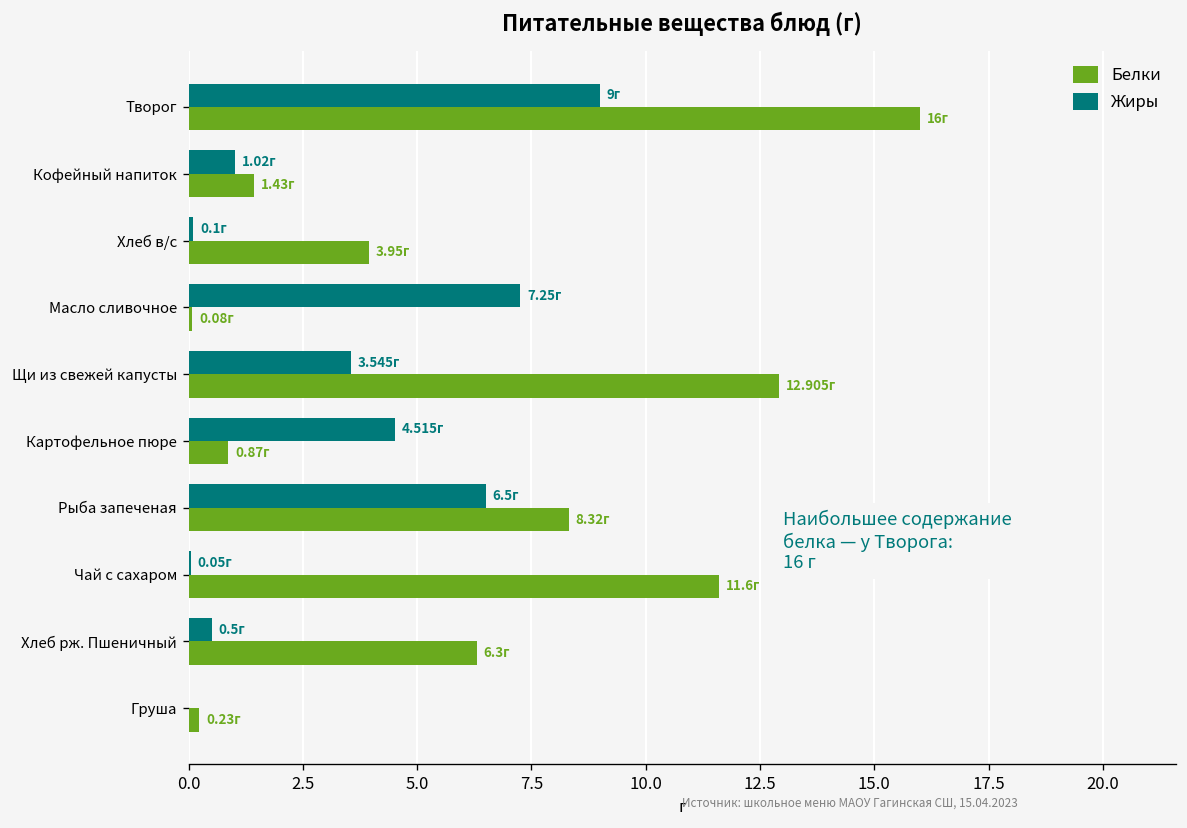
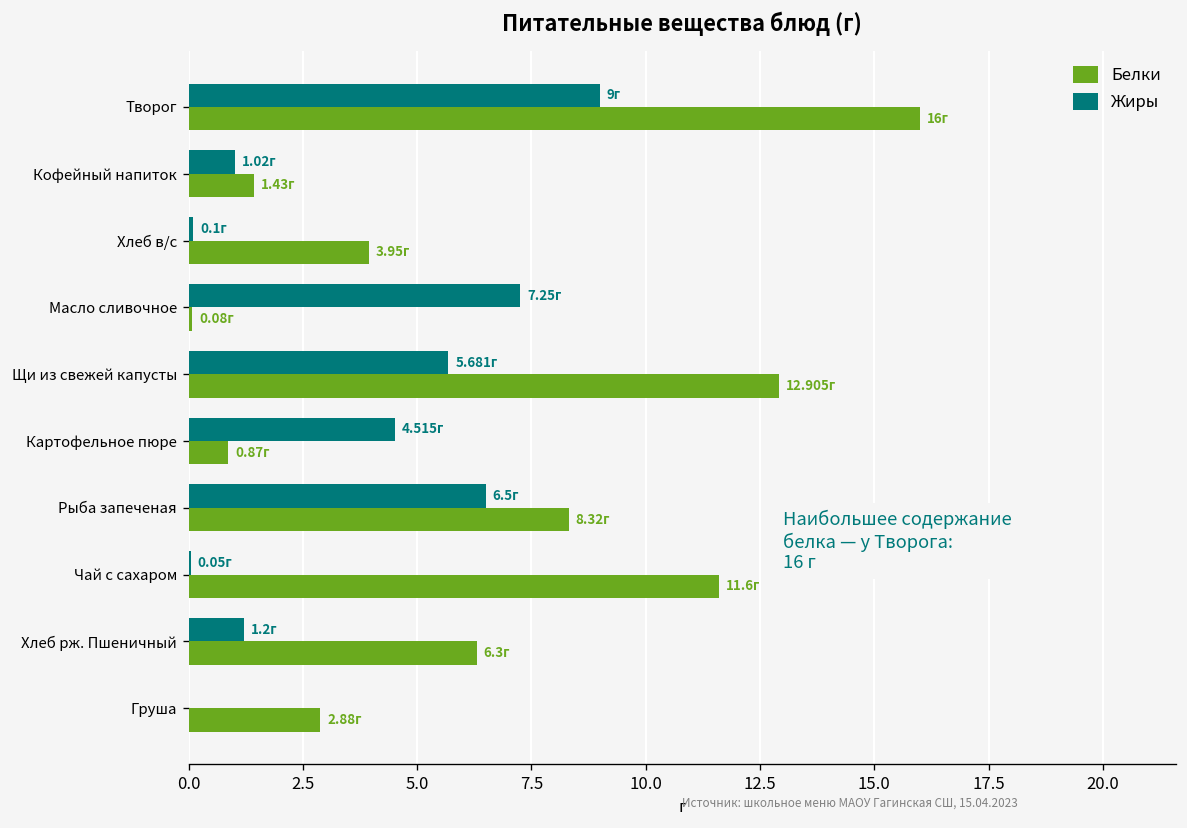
Жиры, Щи из свежей капусты: 3.545г -> 5.681г
Жиры, Хлеб рж. Пшеничный: 0.5г -> 1.2г
Белки, Груша: 0.23г -> 2.88г
